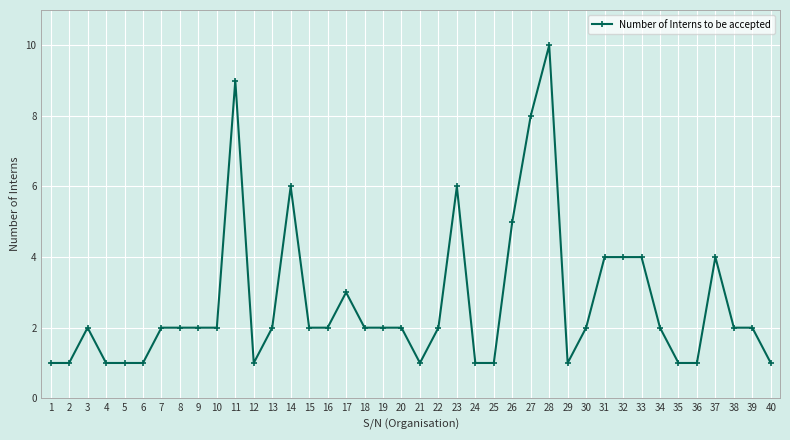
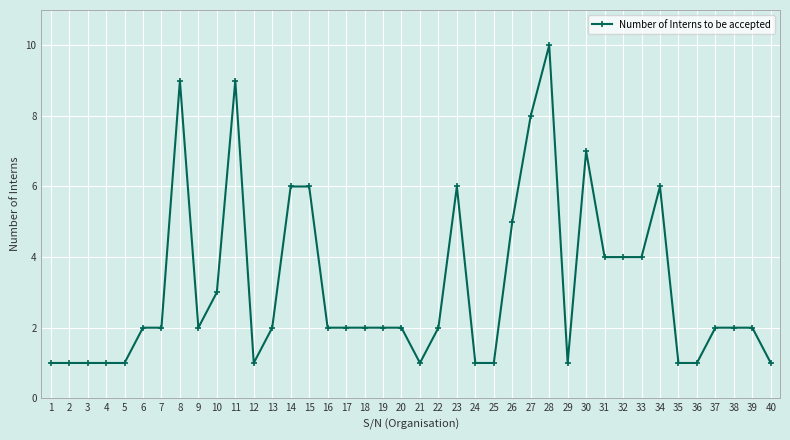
3: 2 -> 1
6: 1 -> 2
8: 2 -> 9
10: 2 -> 3
15: 2 -> 6
17: 3 -> 2
30: 2 -> 7
34: 2 -> 6
37: 4 -> 2
